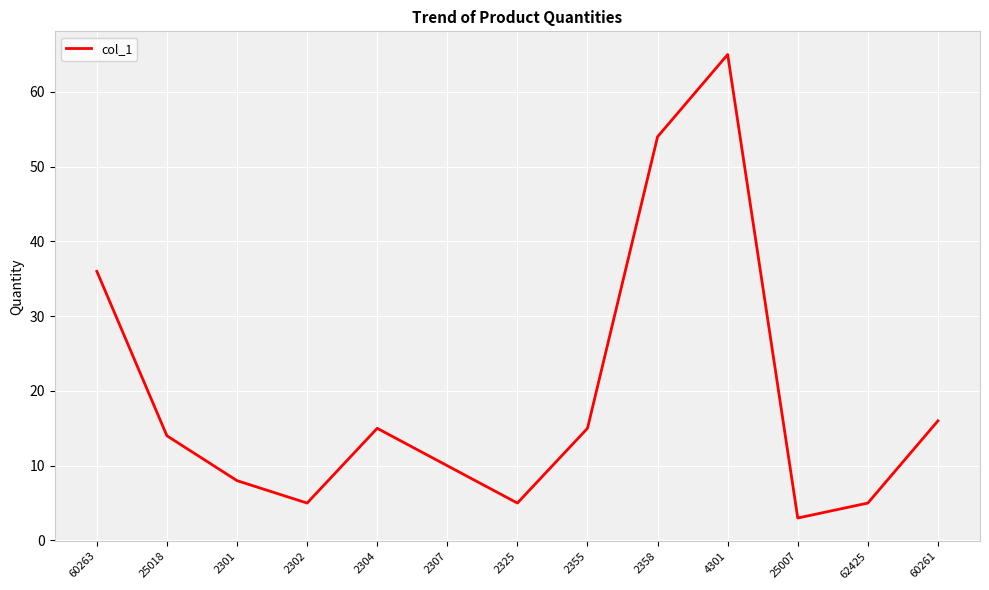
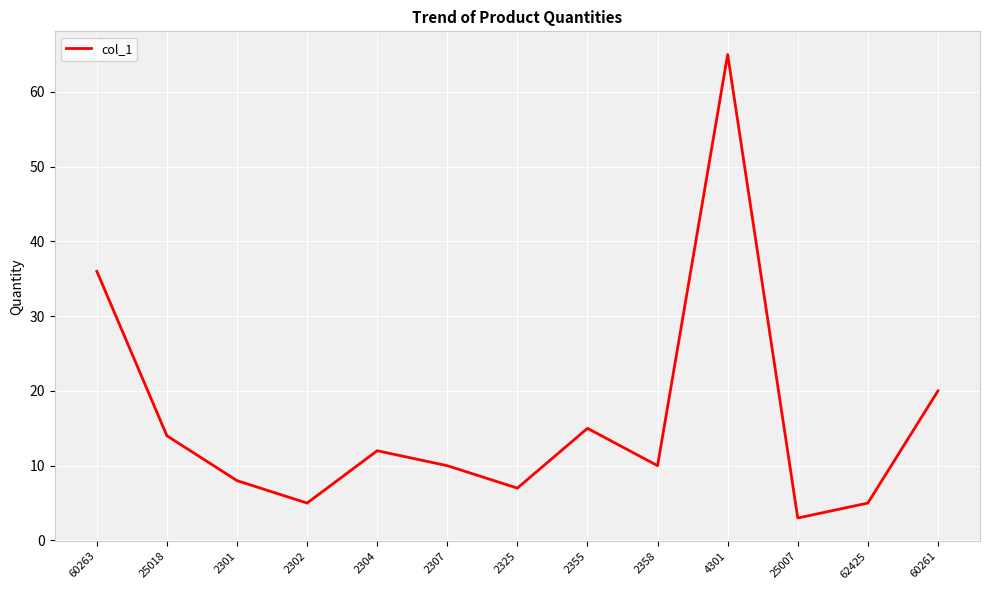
2304: 15 -> 12
2325: 5 -> 7
2358: 54 -> 10
60261: 16 -> 20
